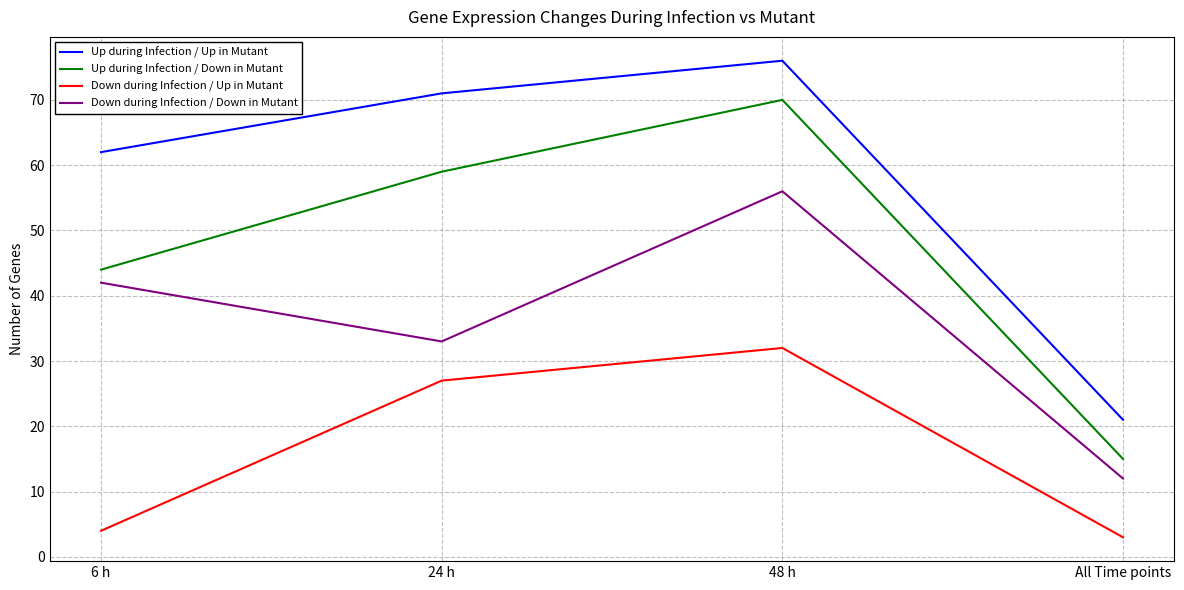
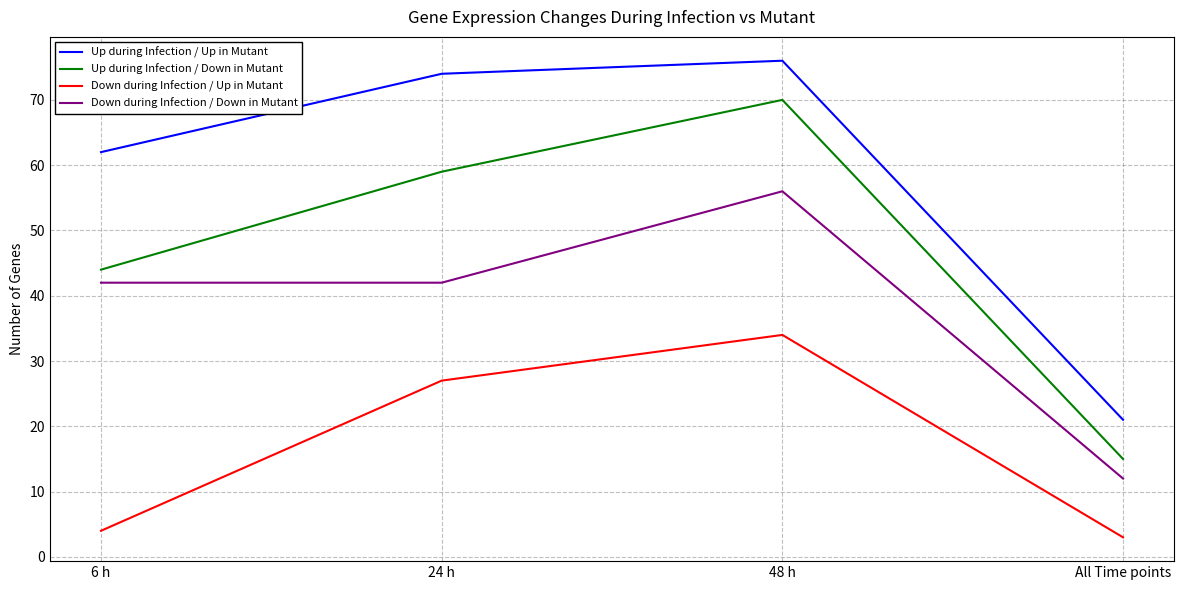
Up during Infection / Up in Mutant, 24 h: 71 -> 74
Down during Infection / Down in Mutant, 24 h: 33 -> 42
Down during Infection / Up in Mutant, 48 h: 32 -> 34
